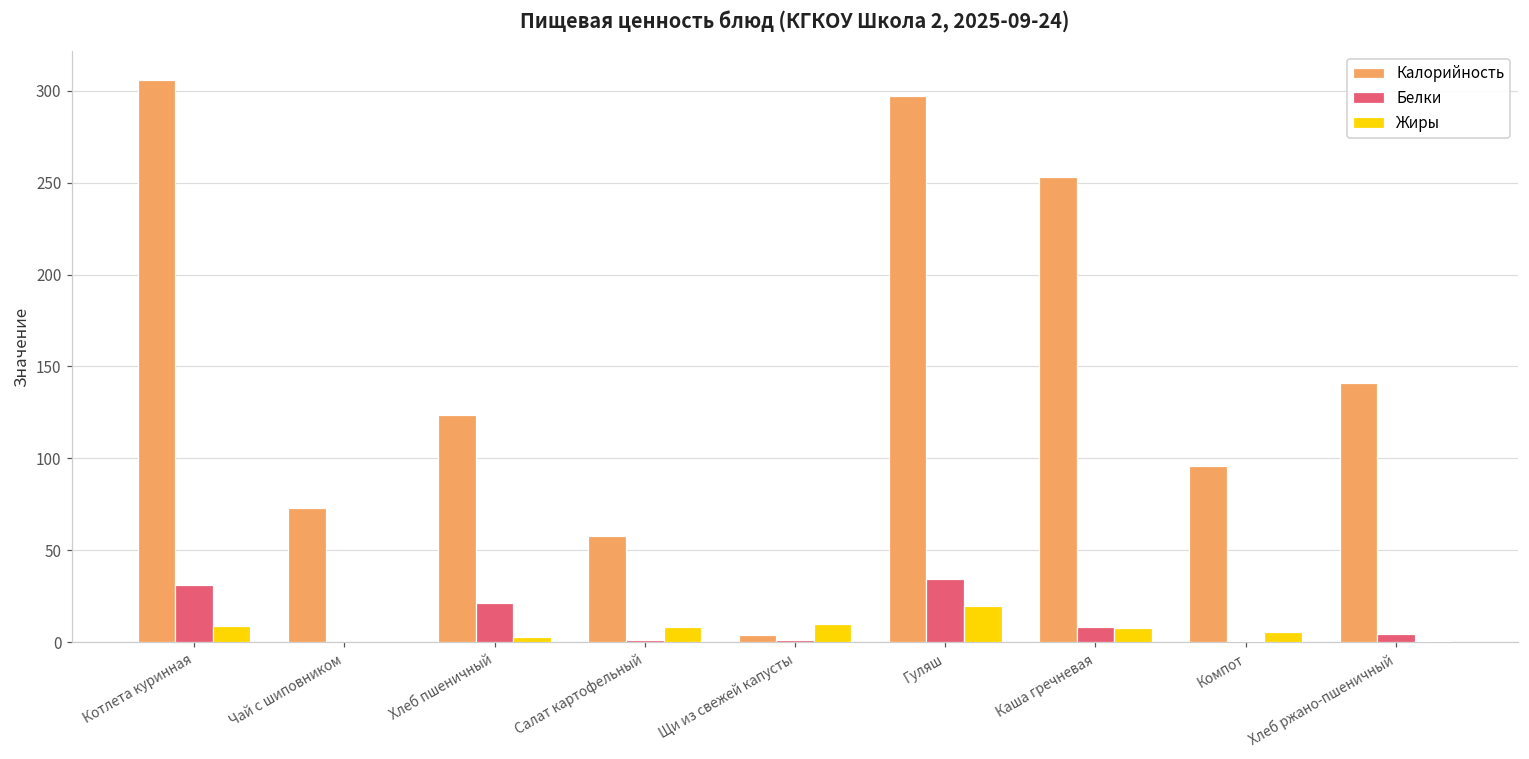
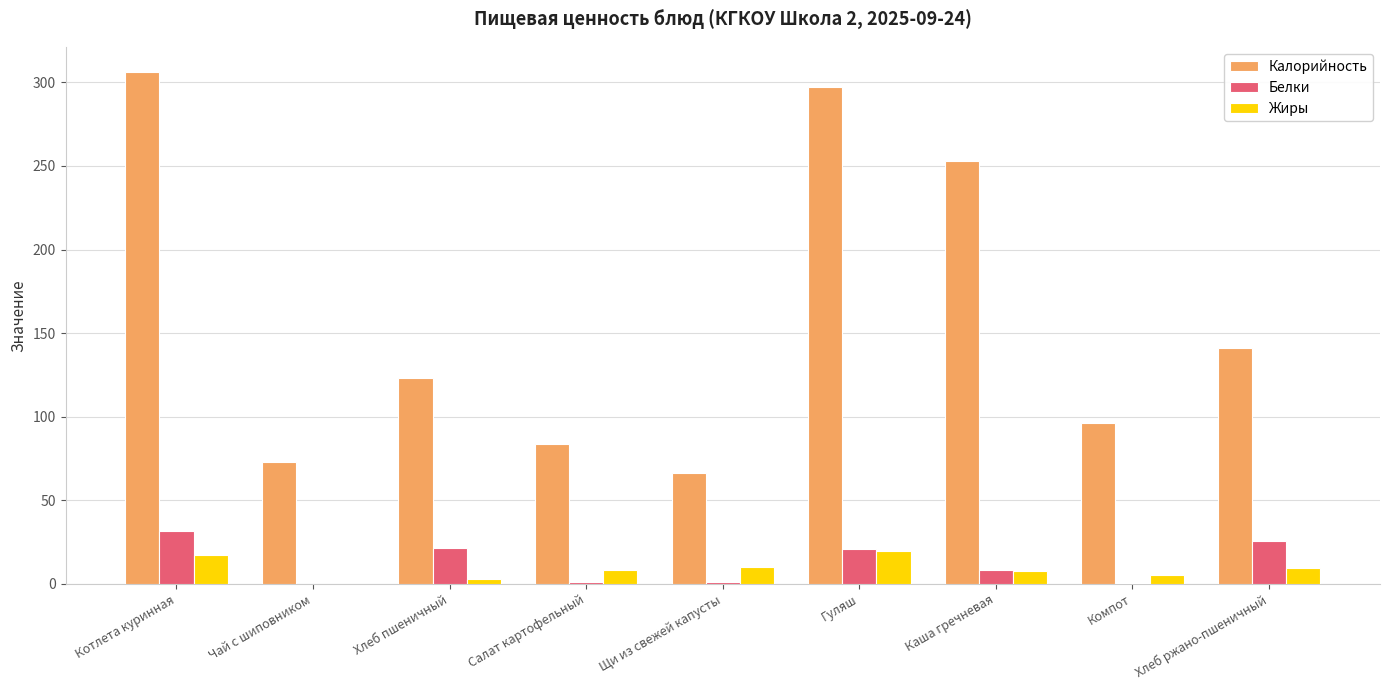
Жиры, Котлета куринная: 9 -> 17
Калорийность, Салат картофельный: 58 -> 84
Калорийность, Щи из свежей капусты: 4 -> 66
Белки, Гуляш: 34 -> 21
Белки, Хлеб ржано-пшеничный: 5 -> 26
Жиры, Хлеб ржано-пшеничный: 0 -> 10
